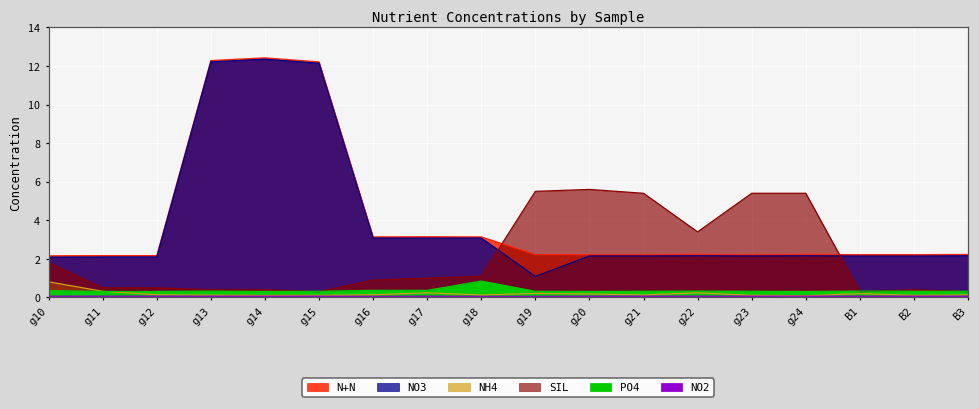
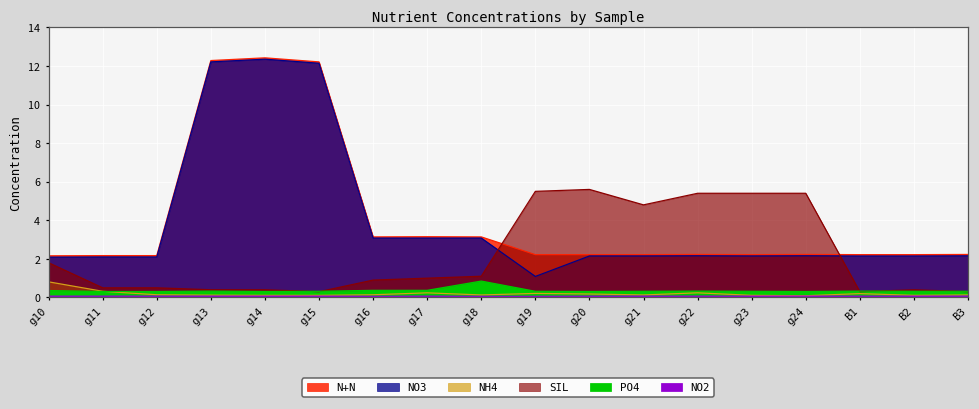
SIL, g21: 5.4 -> 4.8
SIL, g22: 3.4 -> 5.4
